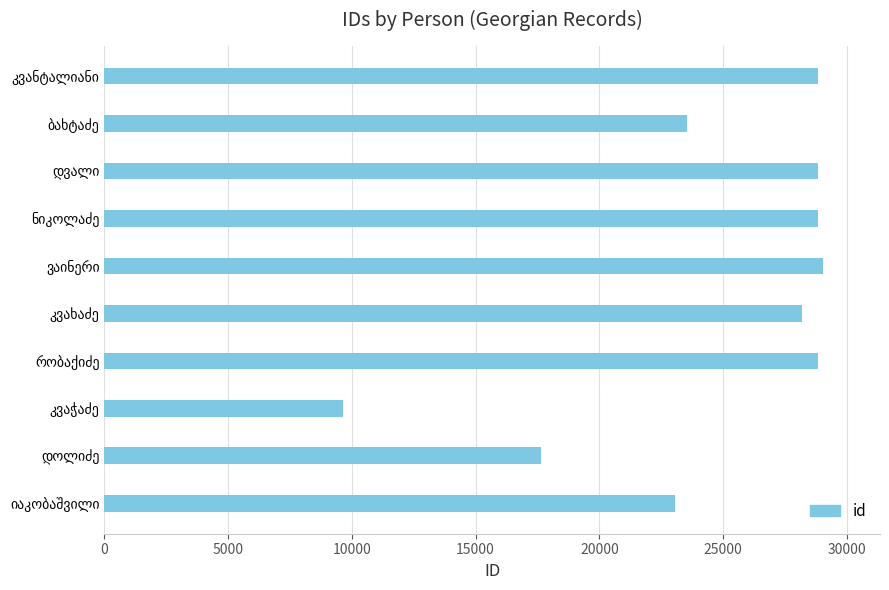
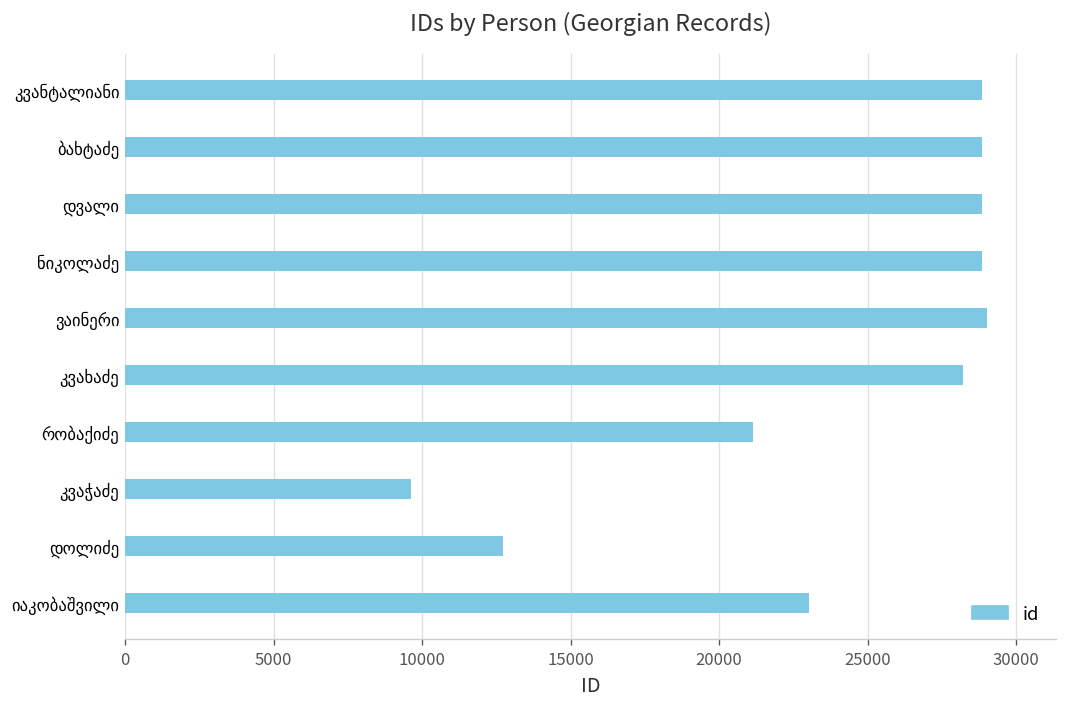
ბახტაძე: 23500 -> 28900
რობაქიძე: 28900 -> 21100
დოლიძე: 17600 -> 12700
